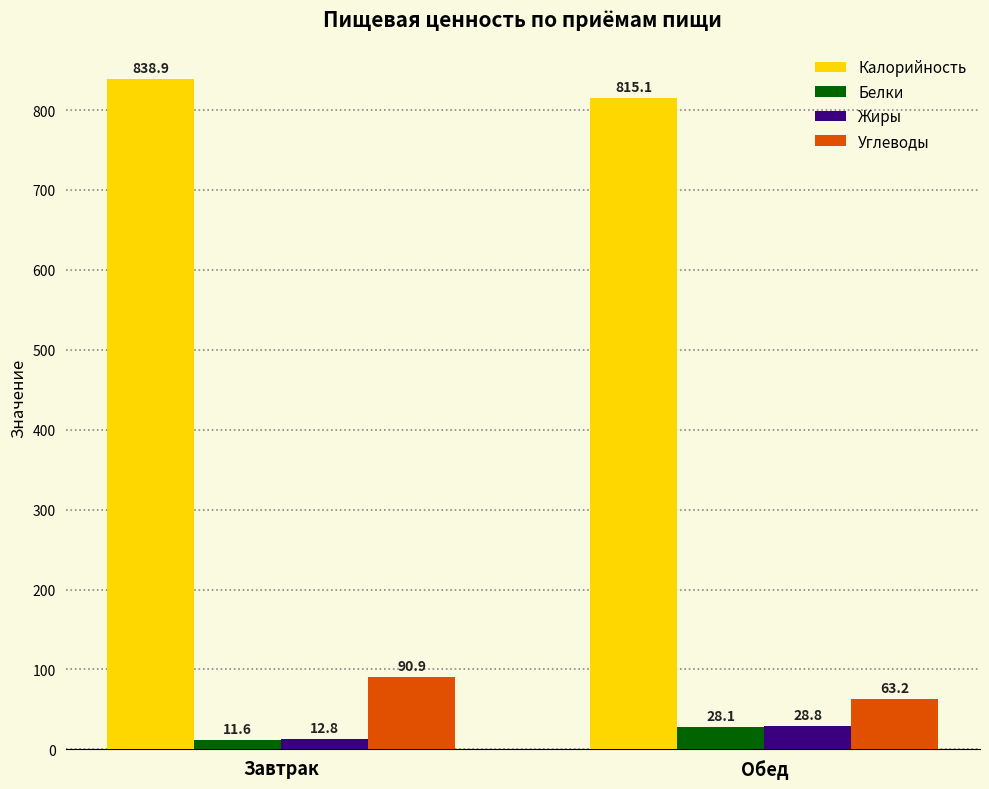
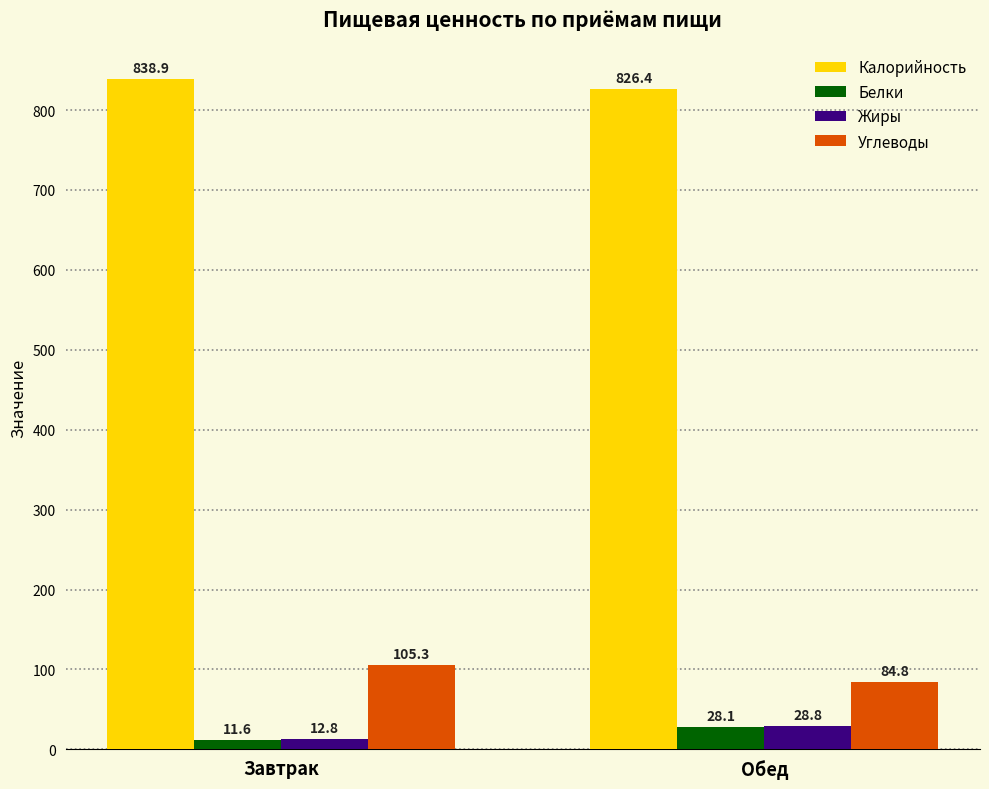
Углеводы, Завтрак: 90.9 -> 105.3
Калорийность, Обед: 815.1 -> 826.4
Углеводы, Обед: 63.2 -> 84.8
